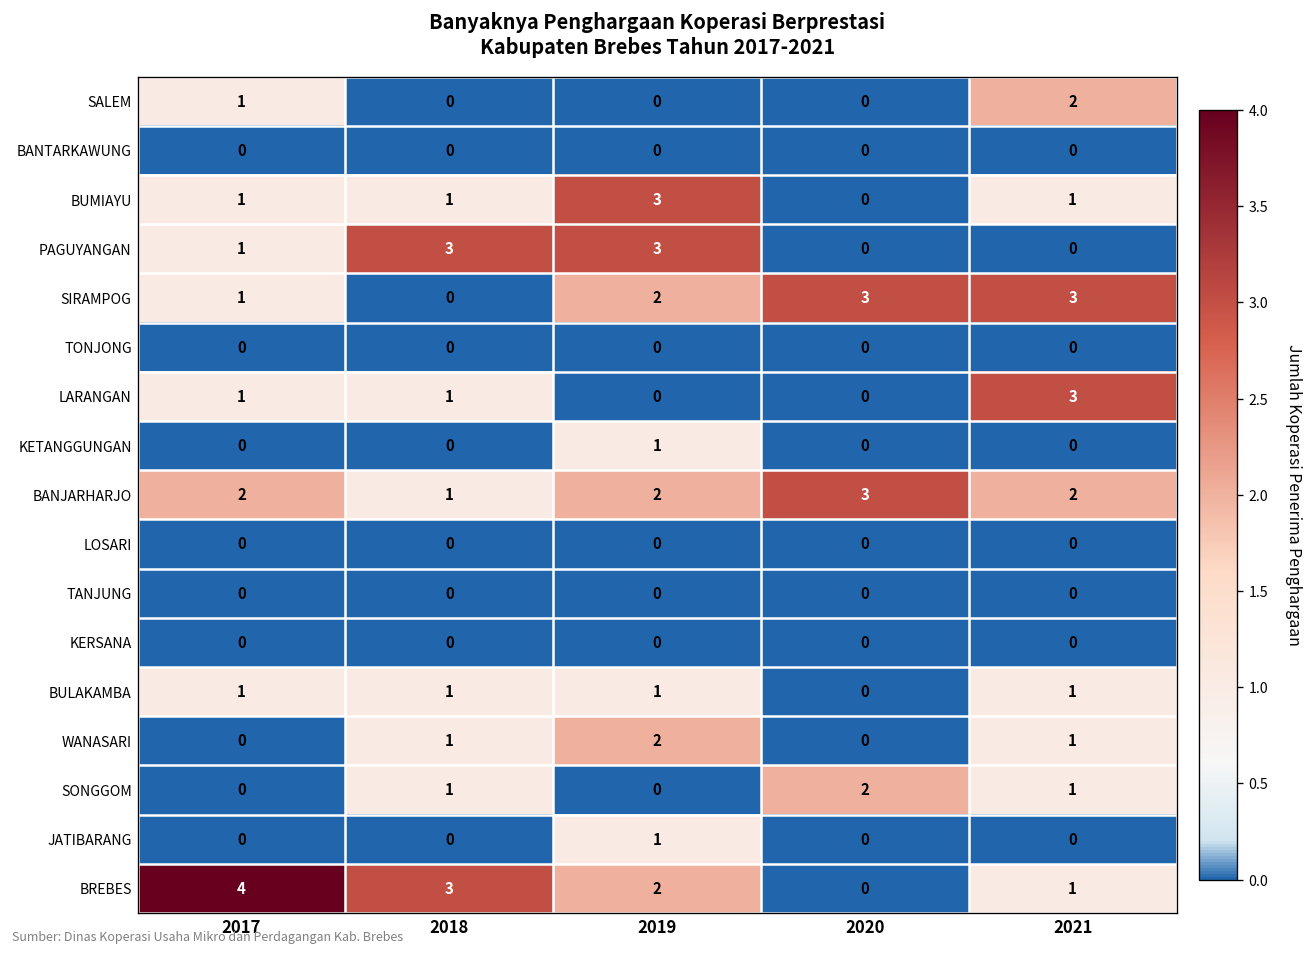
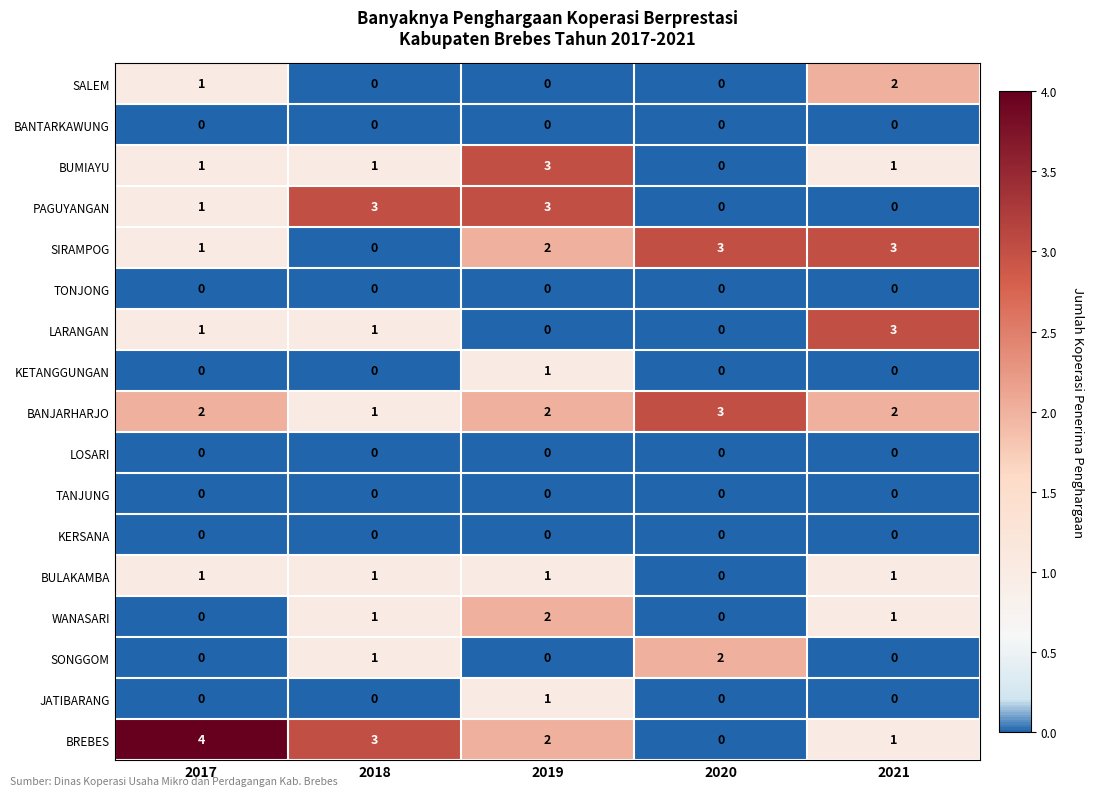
SONGGOM, 2021: 1 -> 0
